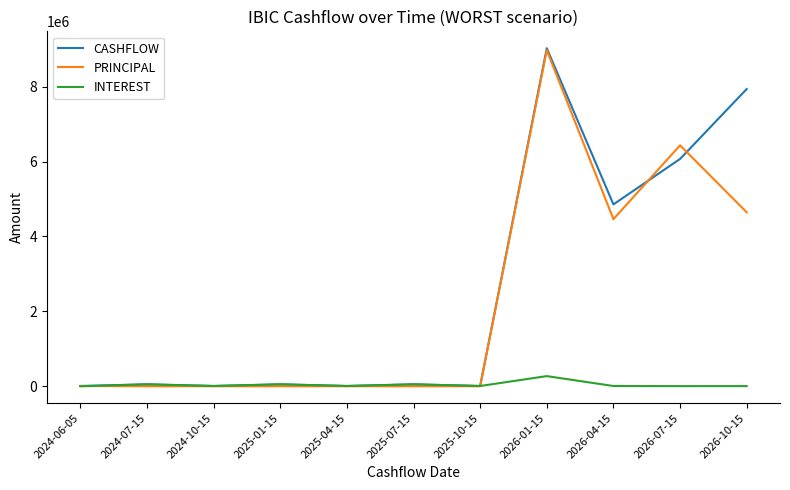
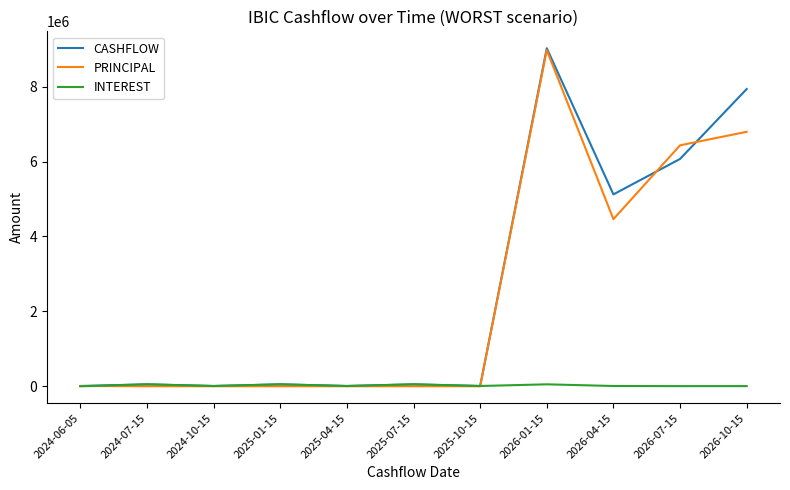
INTEREST, 2026-01-15: 300000 -> 100000
CASHFLOW, 2026-04-15: 4900000 -> 5100000
PRINCIPAL, 2026-10-15: 4600000 -> 6800000
